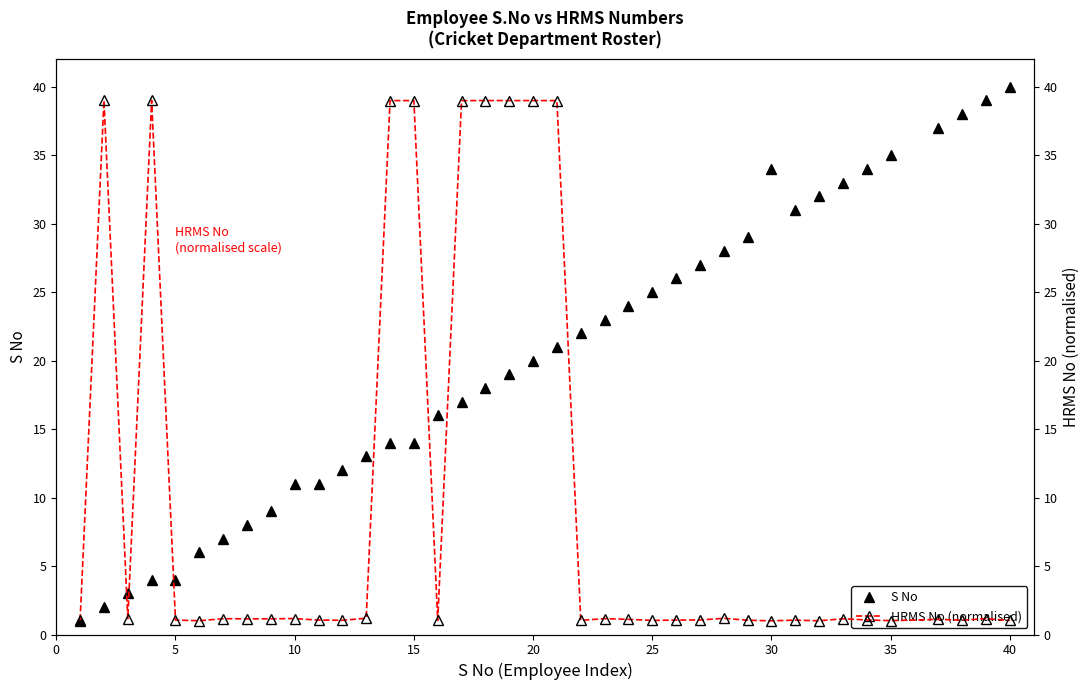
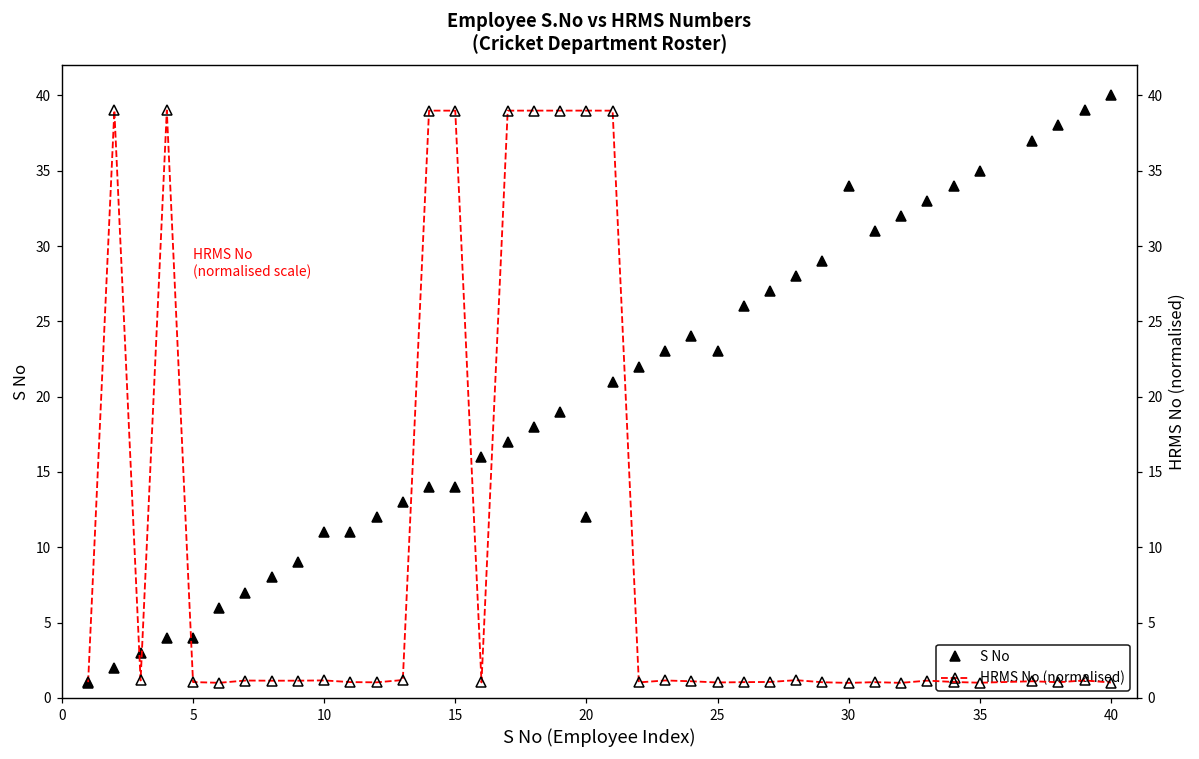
S No, 20: 20 -> 12
S No, 25: 25 -> 23
